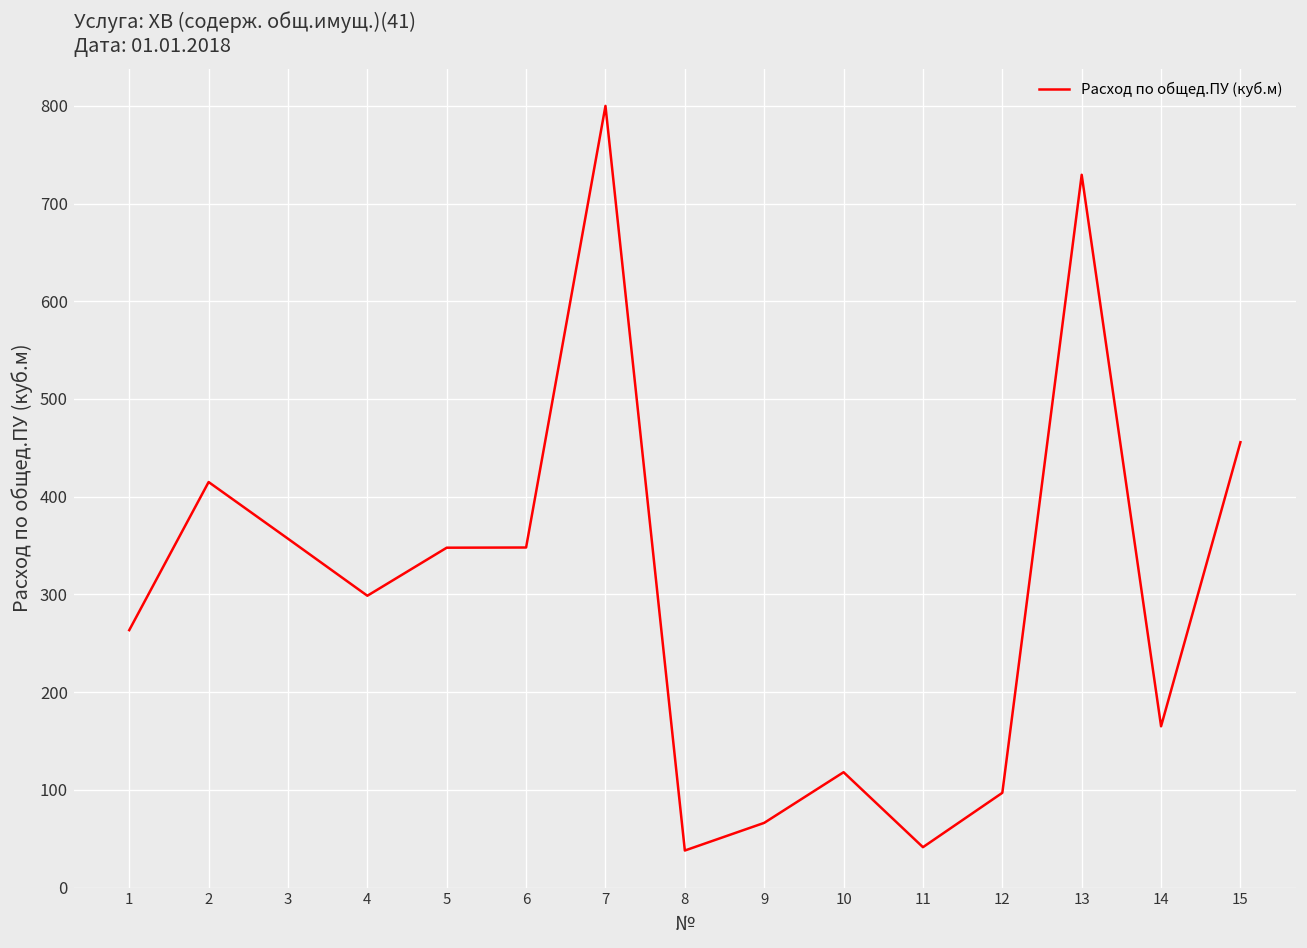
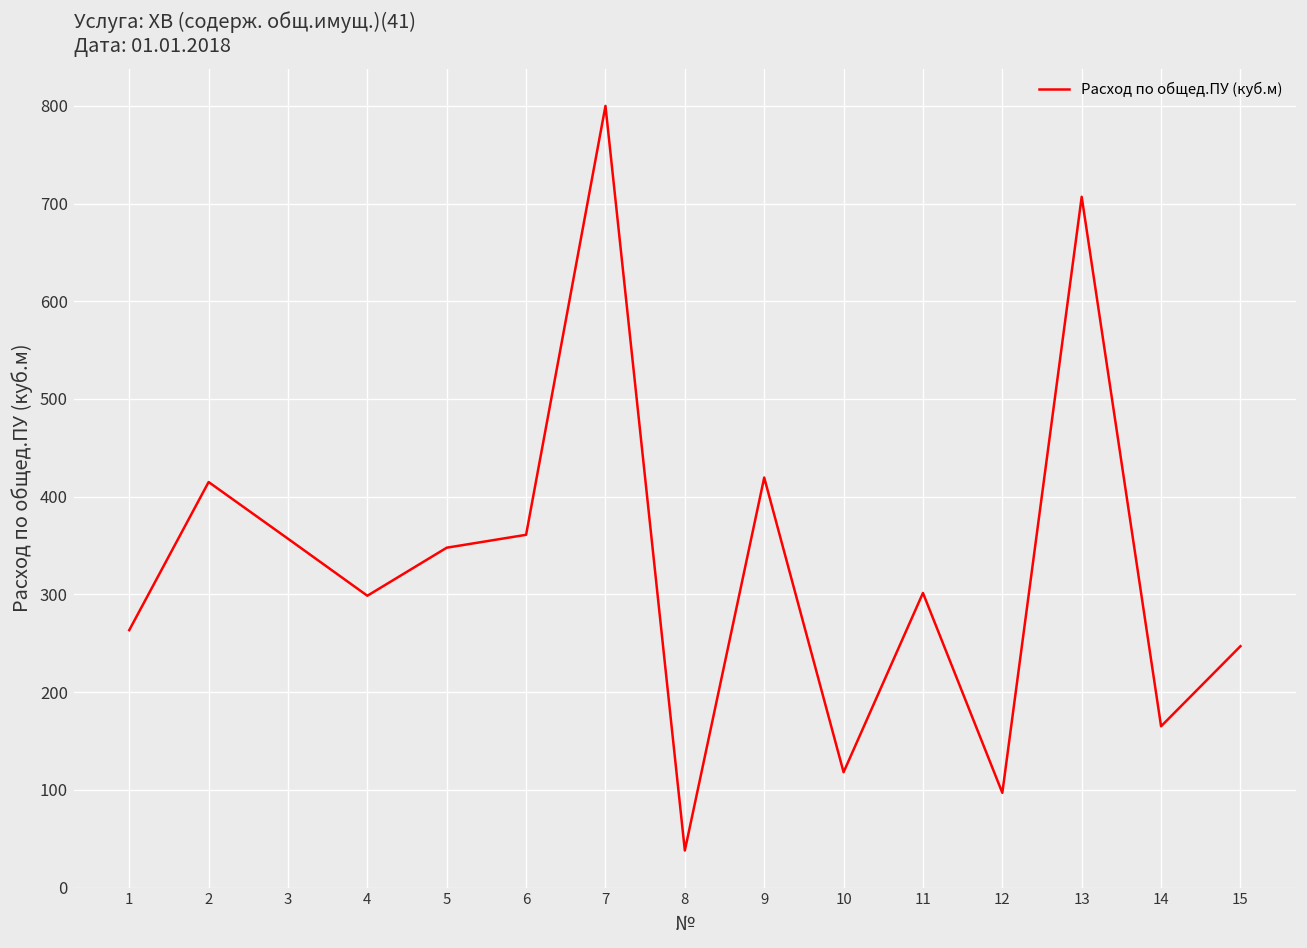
6: 350 -> 360
9: 70 -> 420
11: 40 -> 300
13: 730 -> 710
15: 460 -> 250
